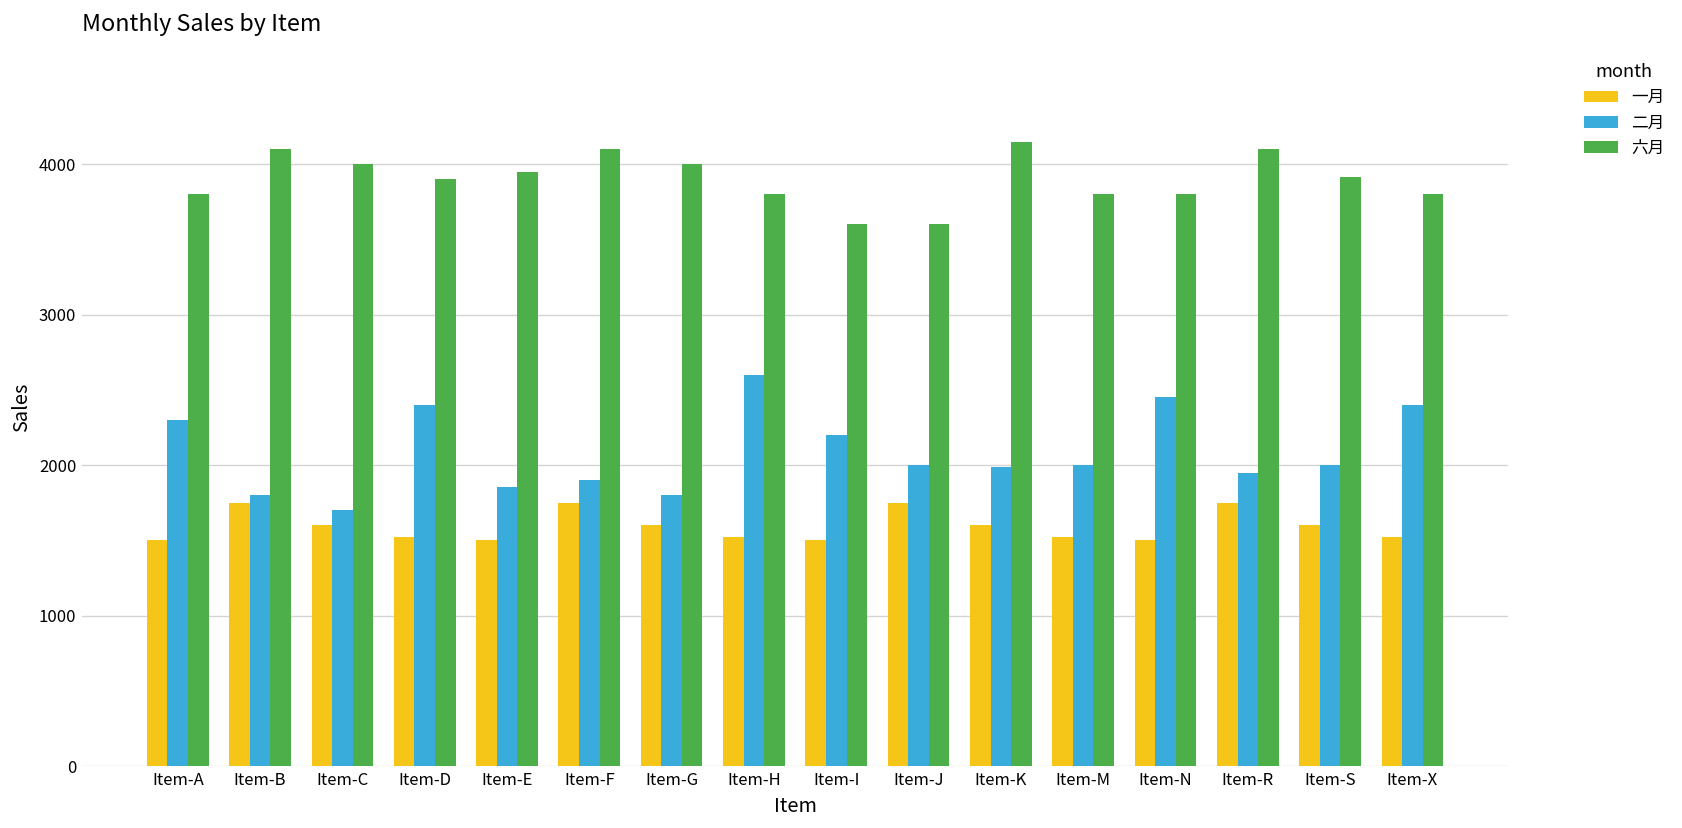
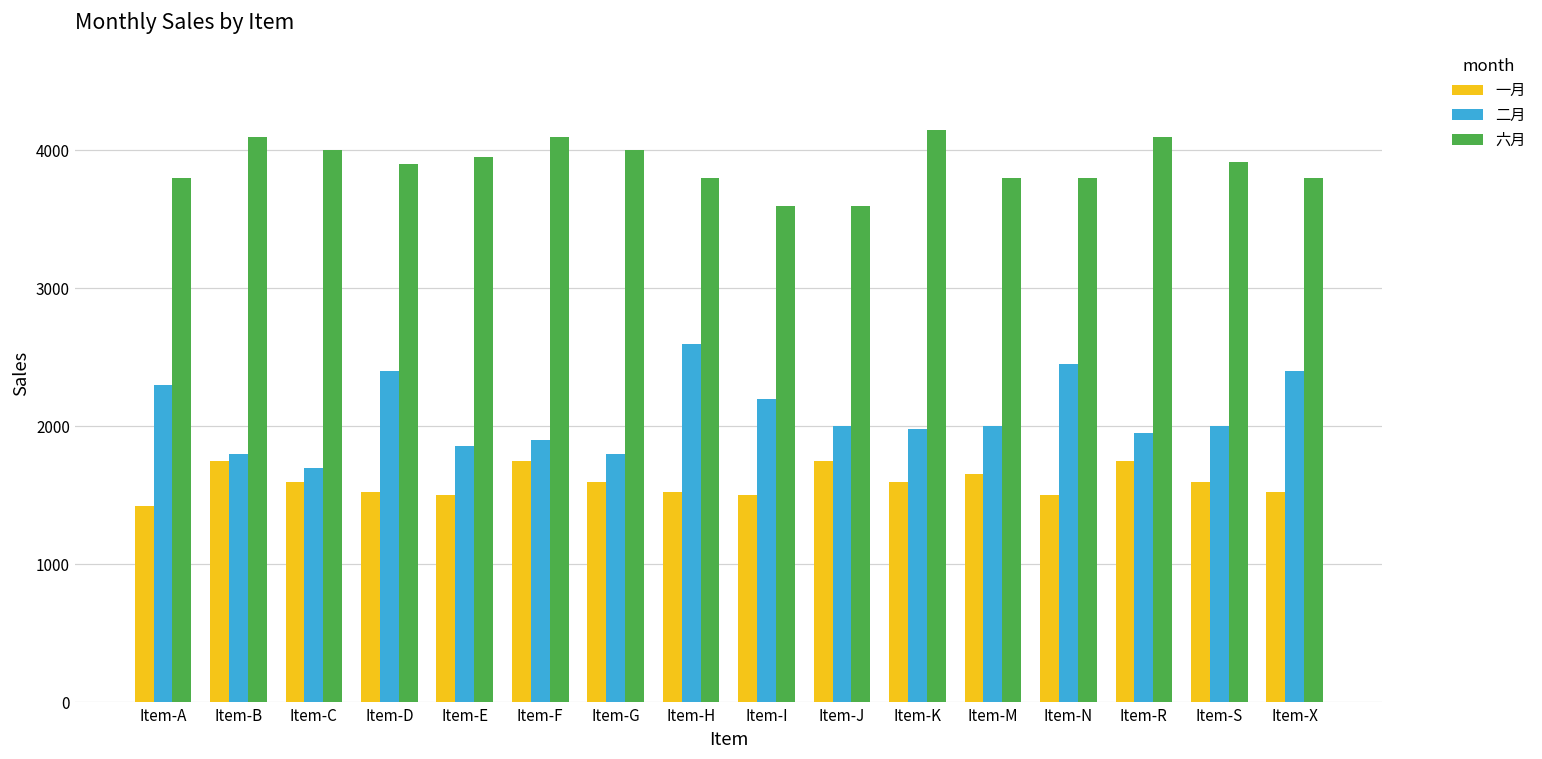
一月, Item-A: 1500 -> 1420
一月, Item-M: 1530 -> 1660
